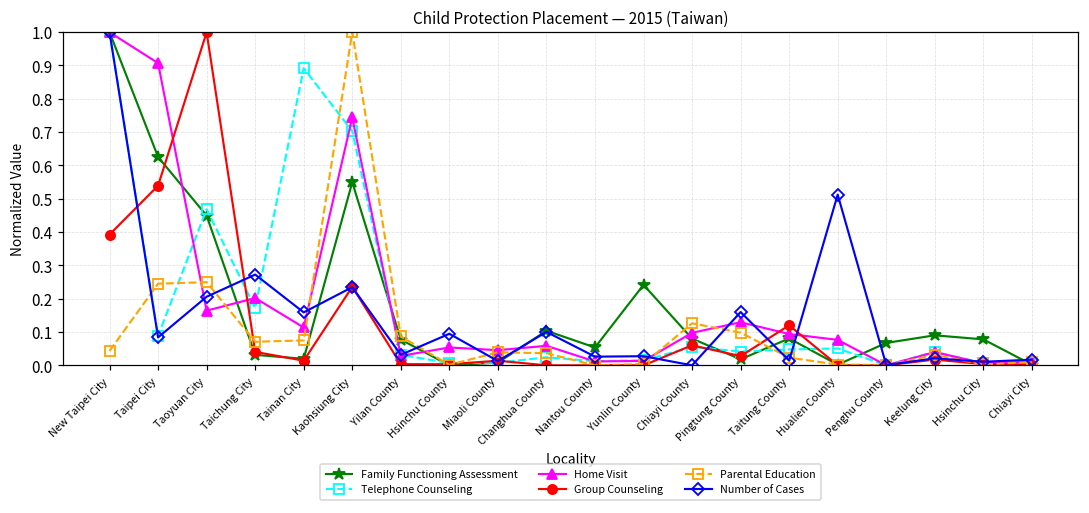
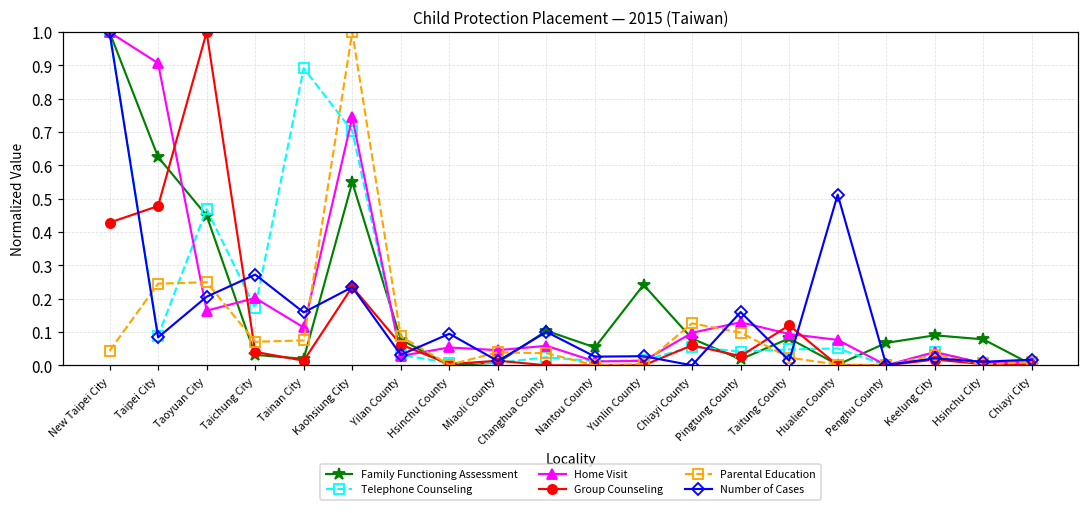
Group Counseling, New Taipei City: 0.39 -> 0.43
Group Counseling, Taipei City: 0.54 -> 0.48
Group Counseling, Yilan County: 0.00 -> 0.06
